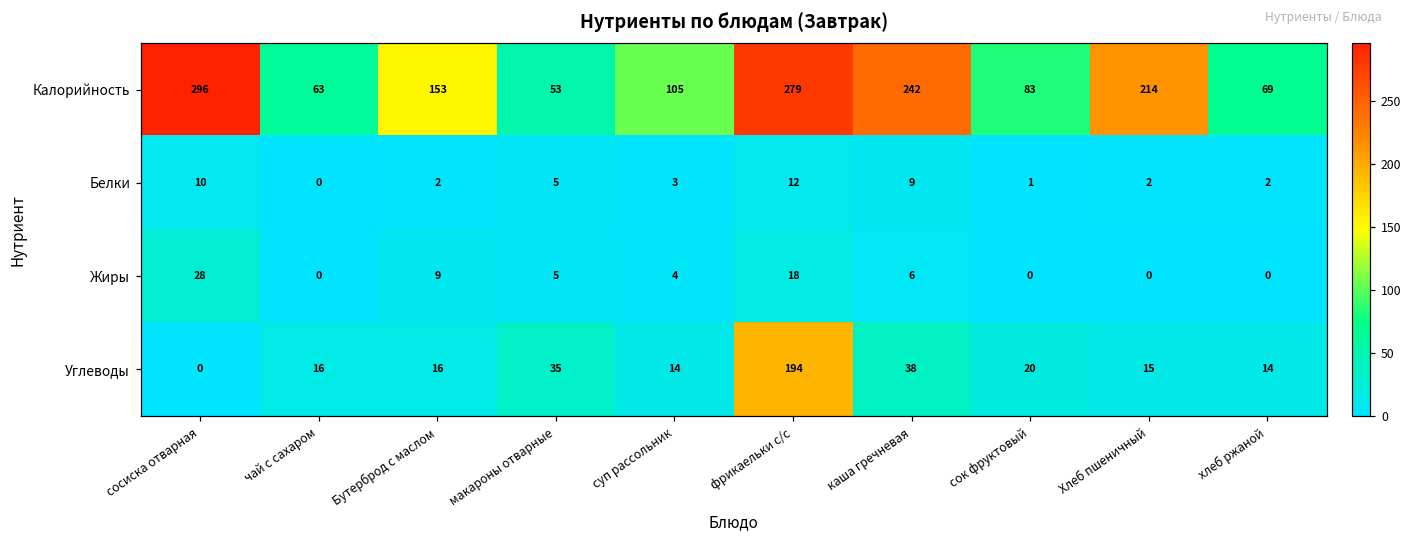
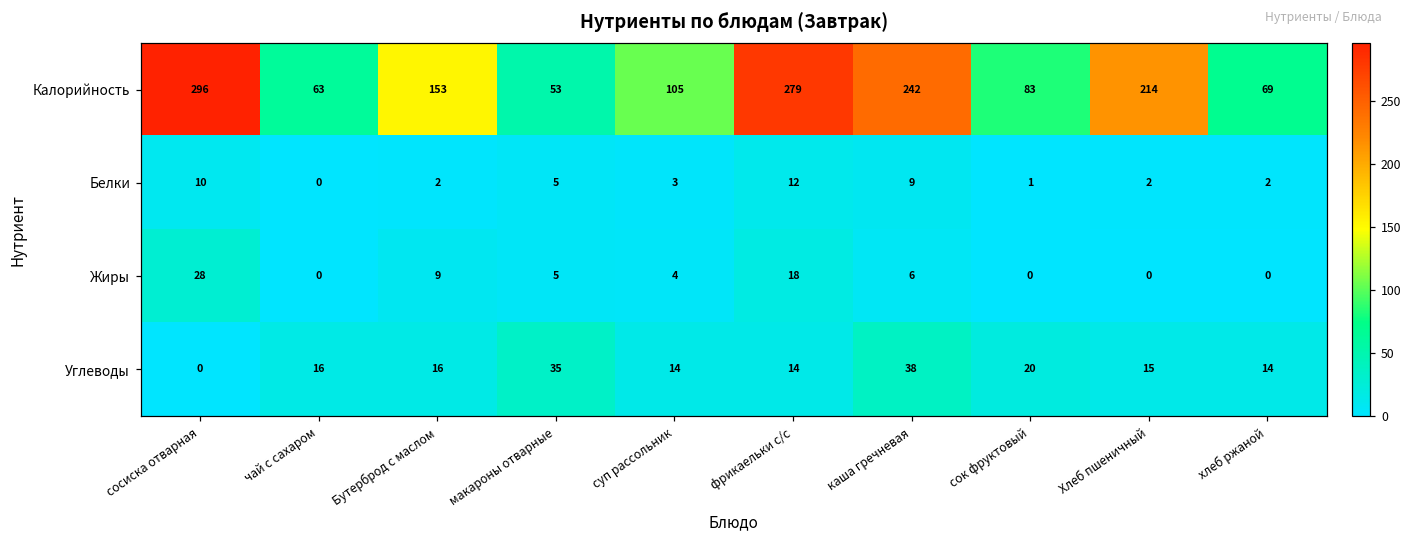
Углеводы, фрикаельки с/с: 194 -> 14
